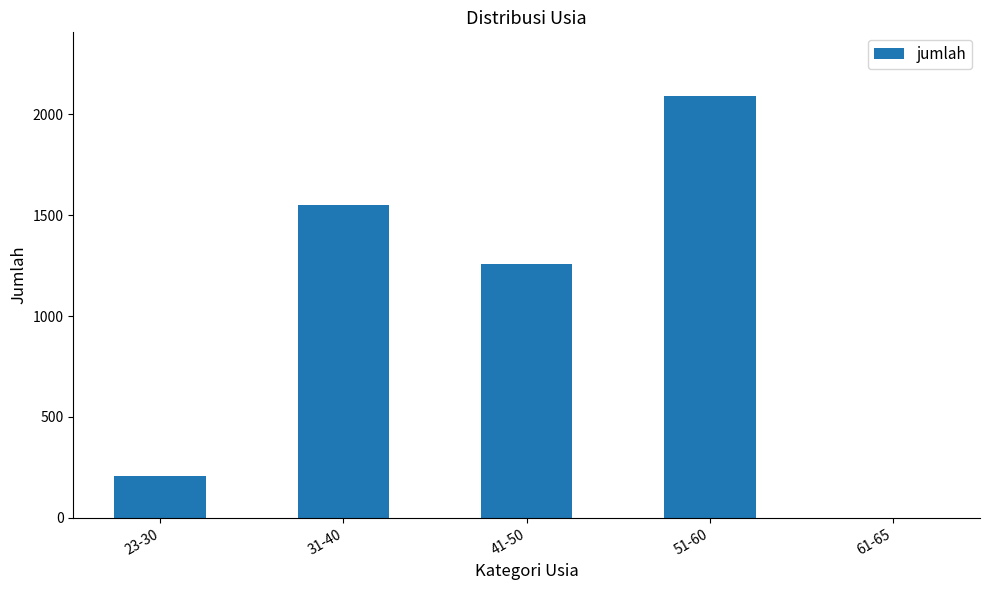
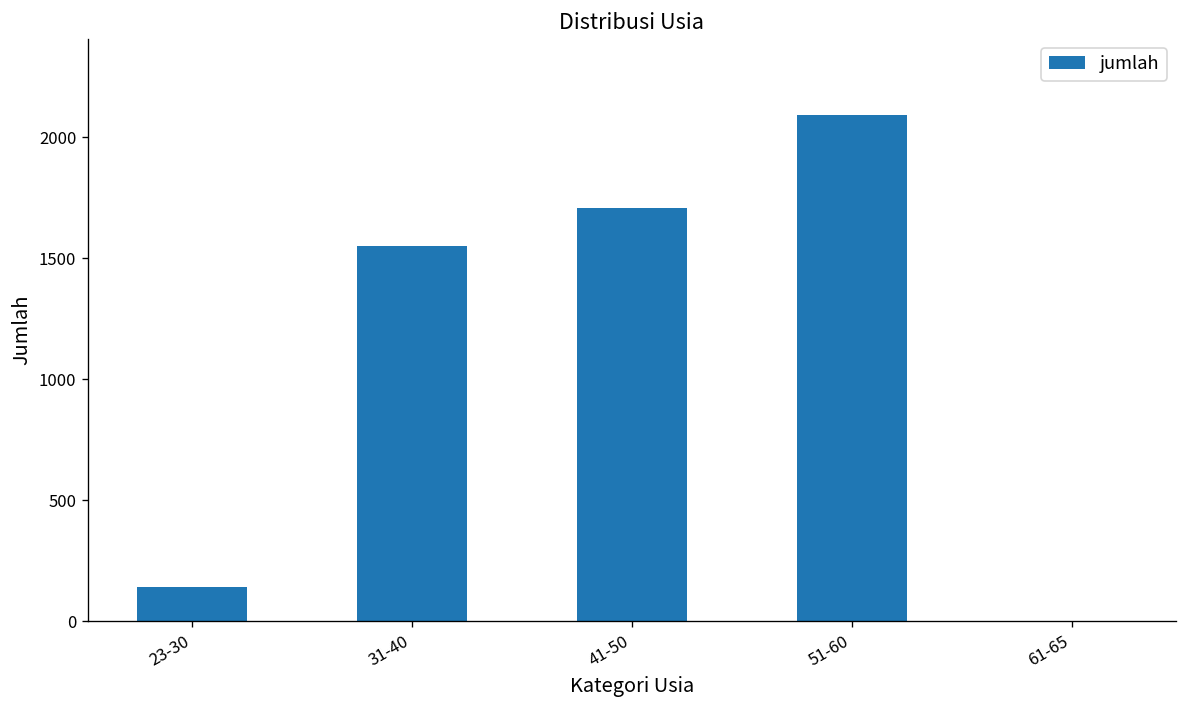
23-30: 210 -> 140
41-50: 1260 -> 1710
